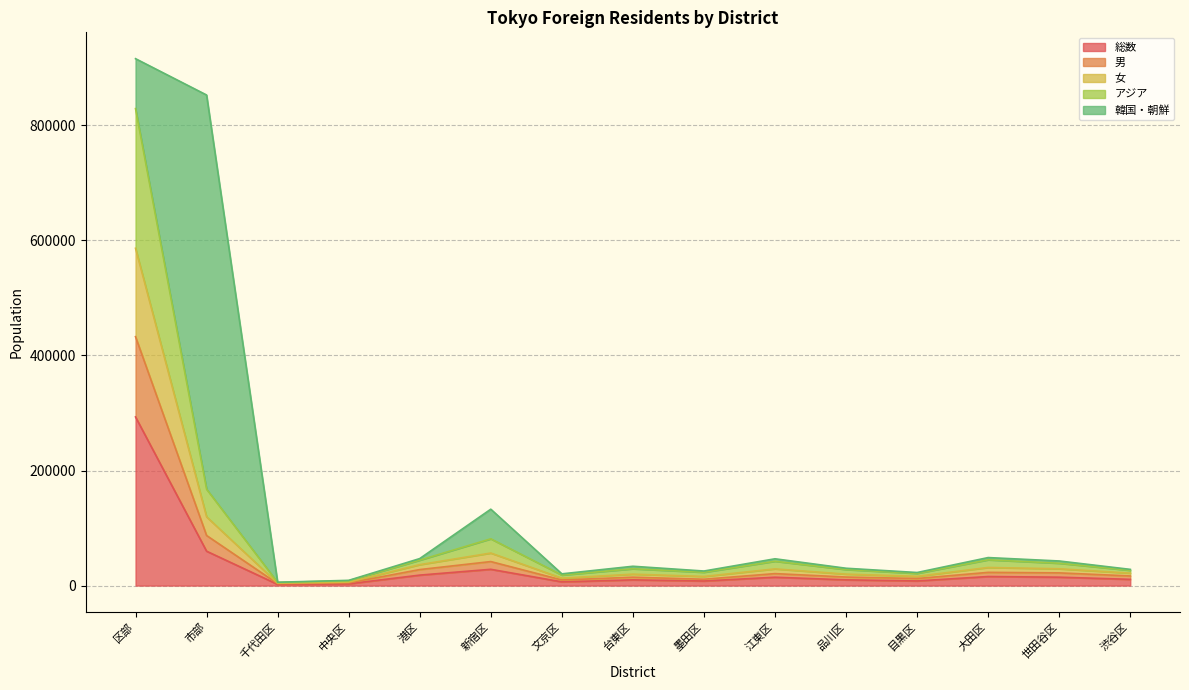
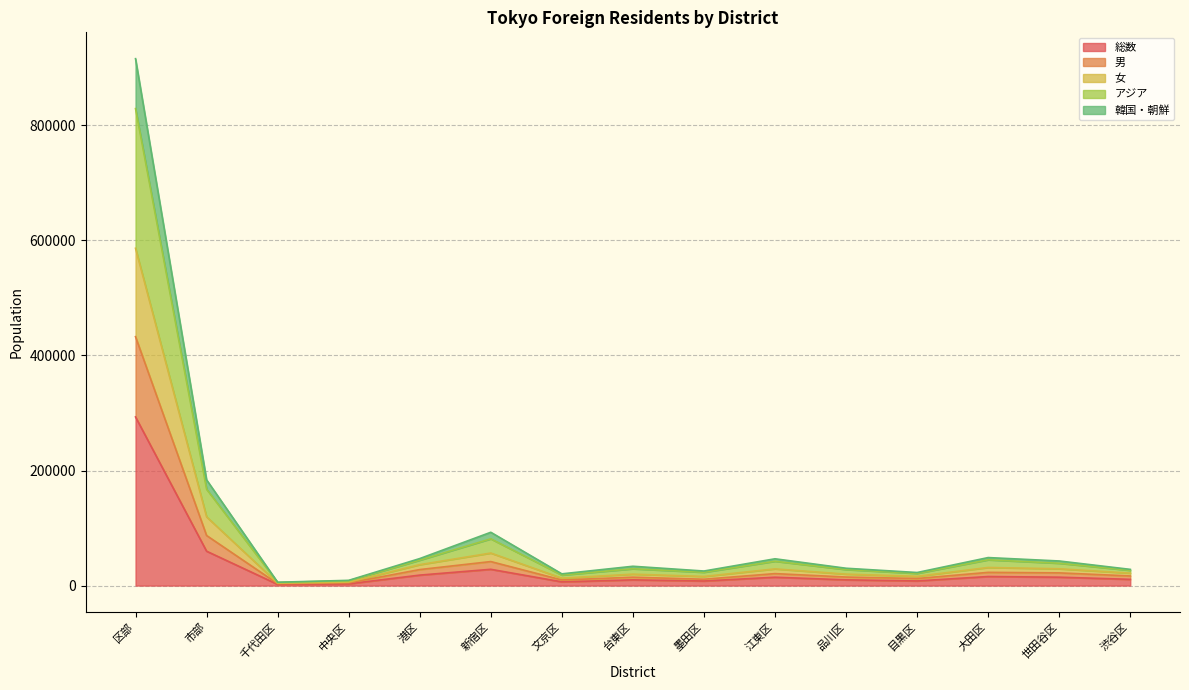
韓国・朝鮮, 市部: 690000 -> 20000
韓国・朝鮮, 新宿区: 50000 -> 10000
